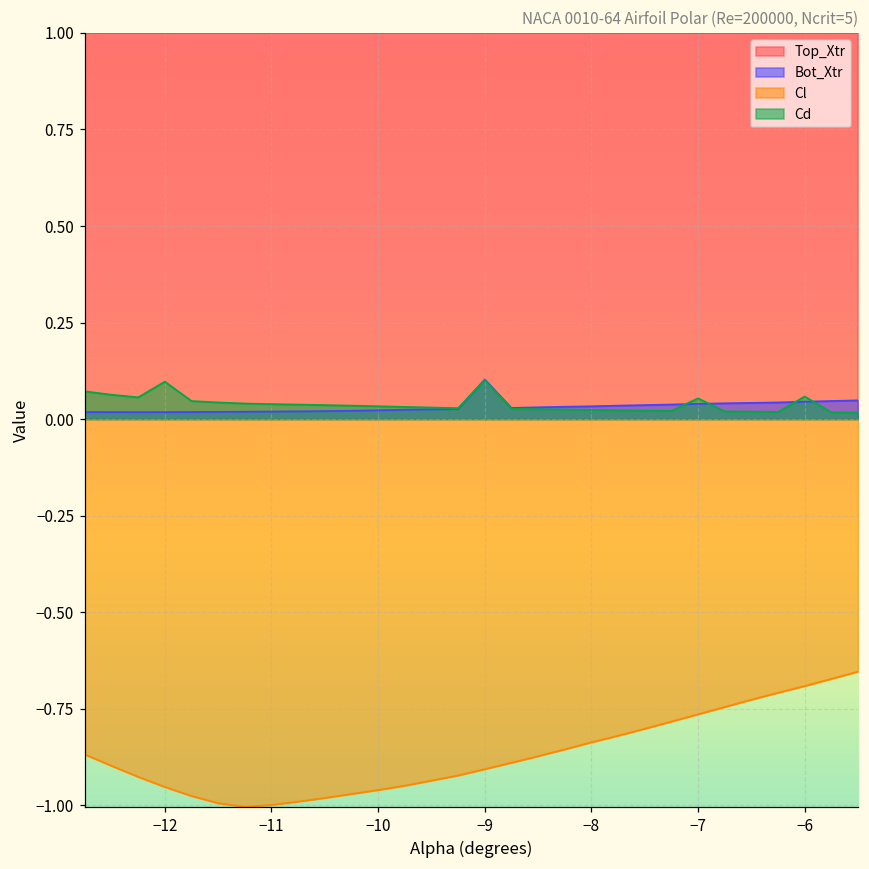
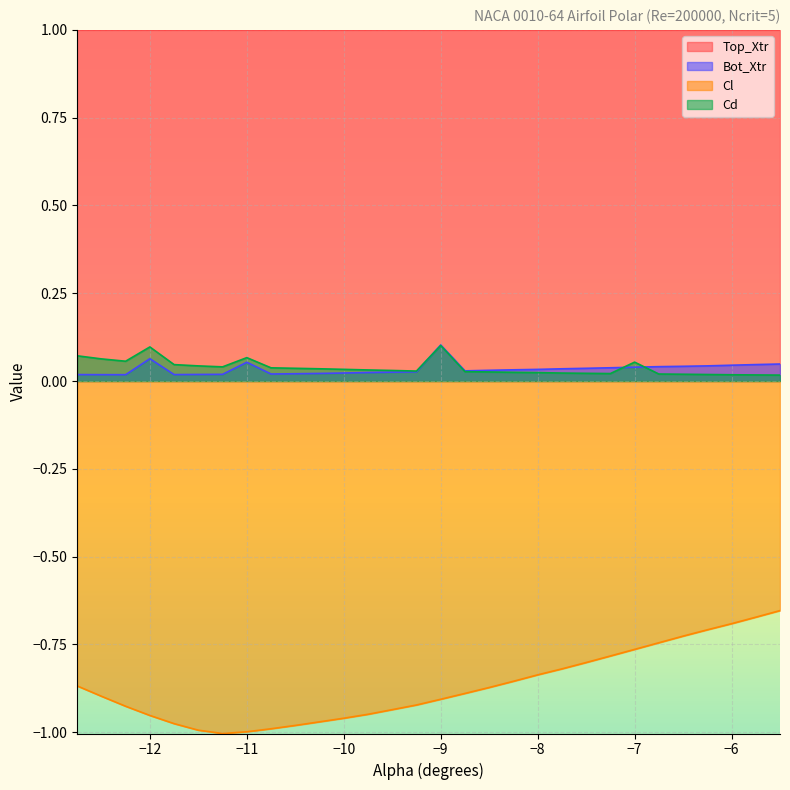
Bot_Xtr, −12: 0.02 -> 0.06
Bot_Xtr, −11: 0.02 -> 0.05
Cd, −11: 0.04 -> 0.07
Cd, −6: 0.06 -> 0.02
